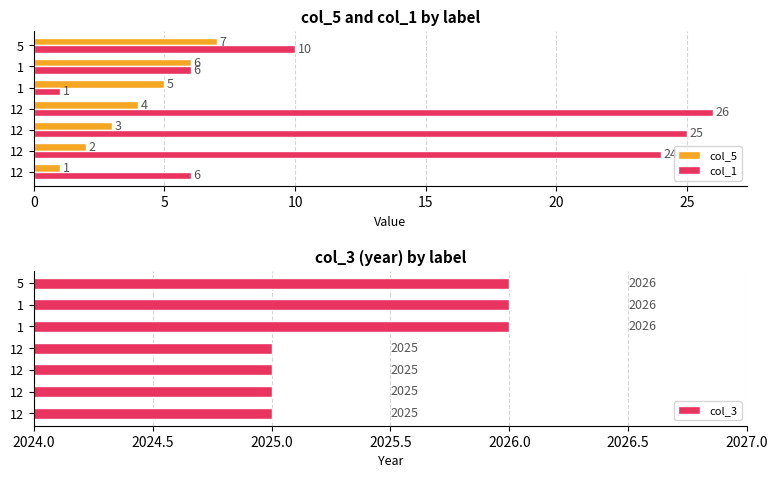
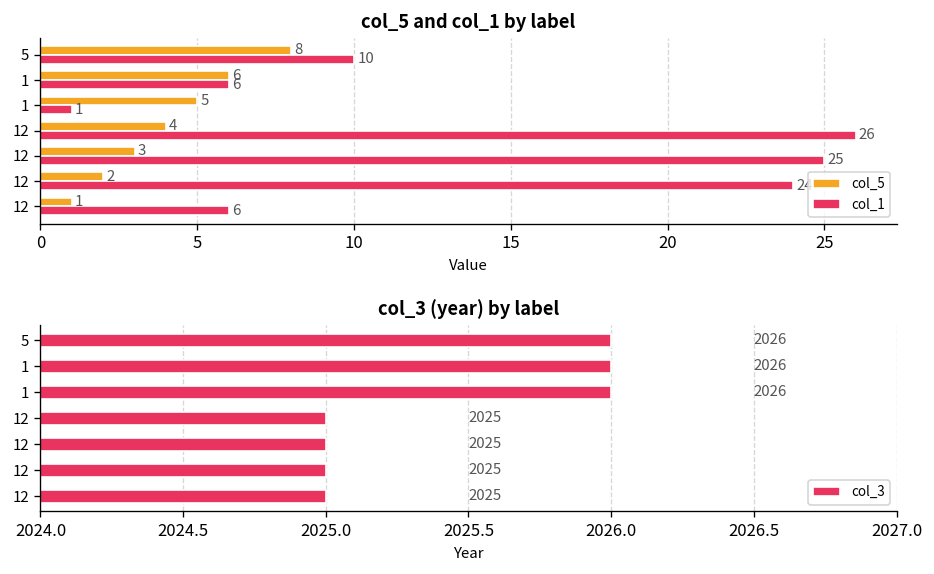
col_5 and col_1 by label, col_5, 5: 7 -> 8
